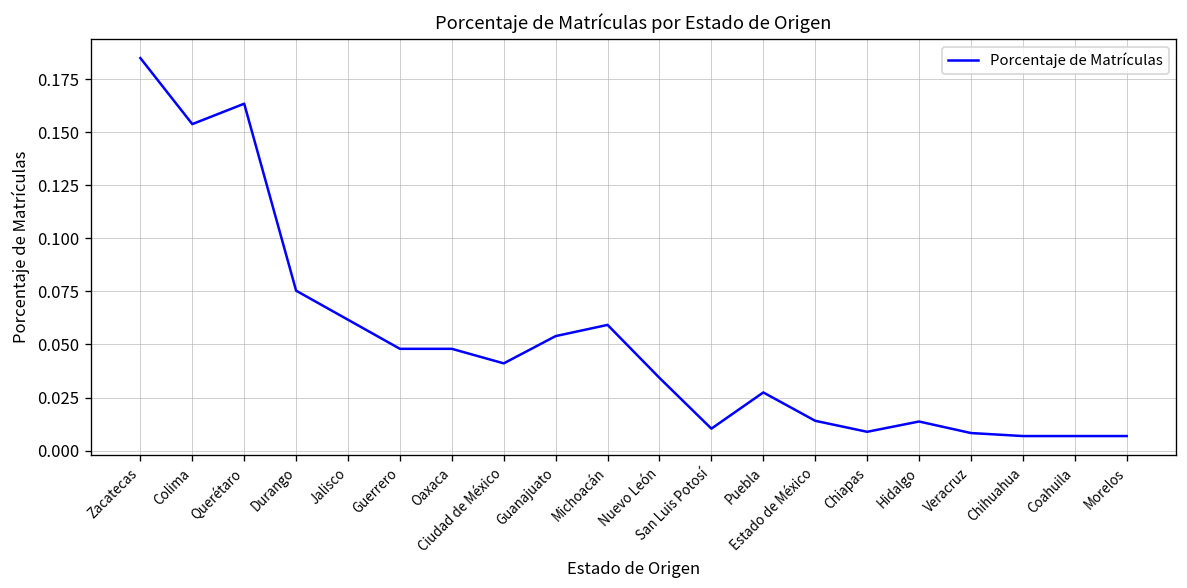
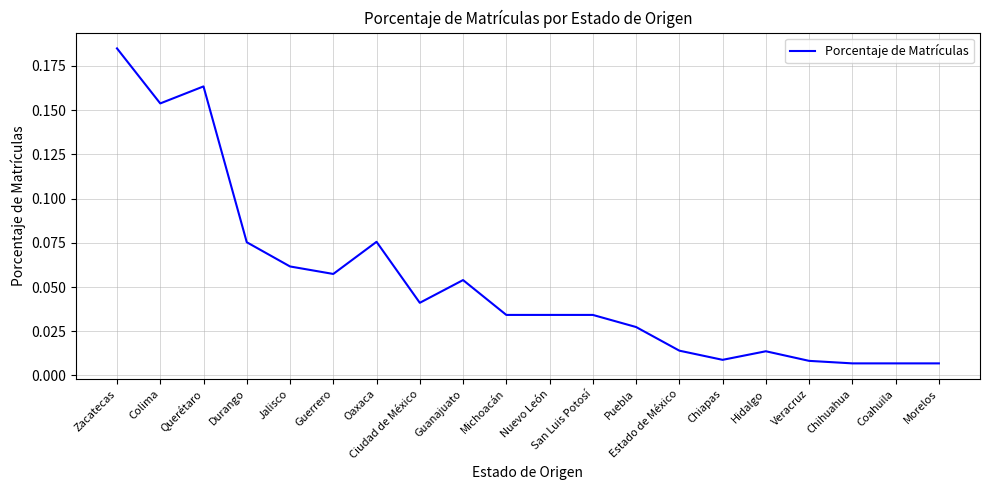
Guerrero: 0.048 -> 0.057
Oaxaca: 0.048 -> 0.076
Michoacán: 0.059 -> 0.034
San Luis Potosí: 0.010 -> 0.034
